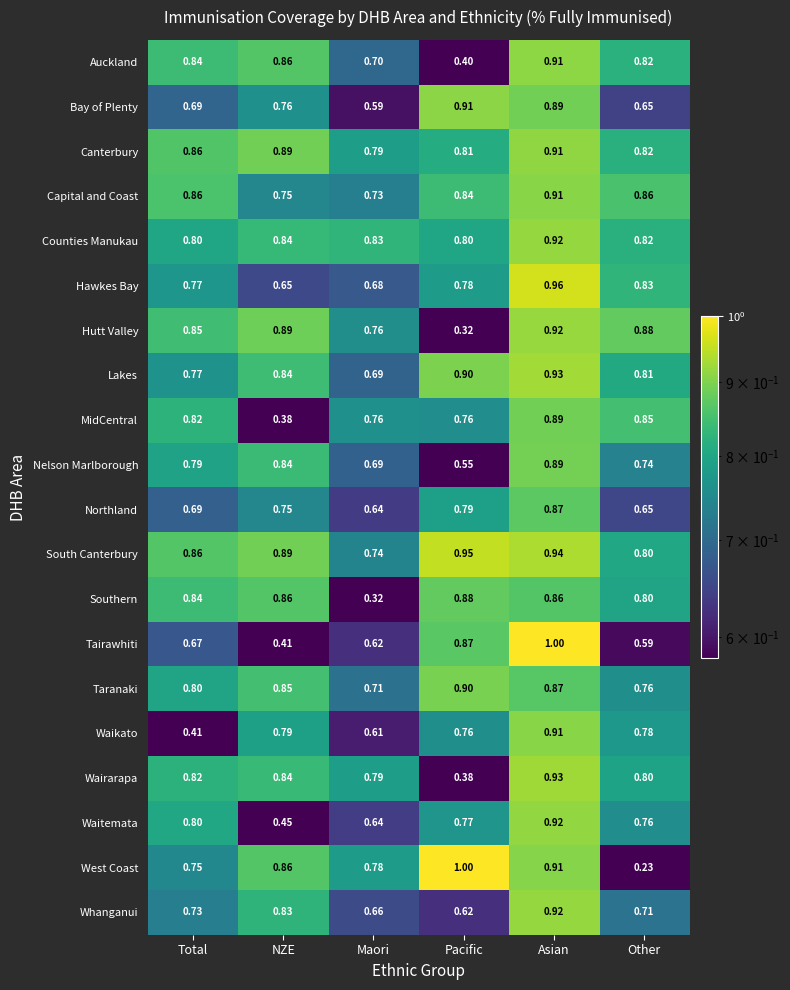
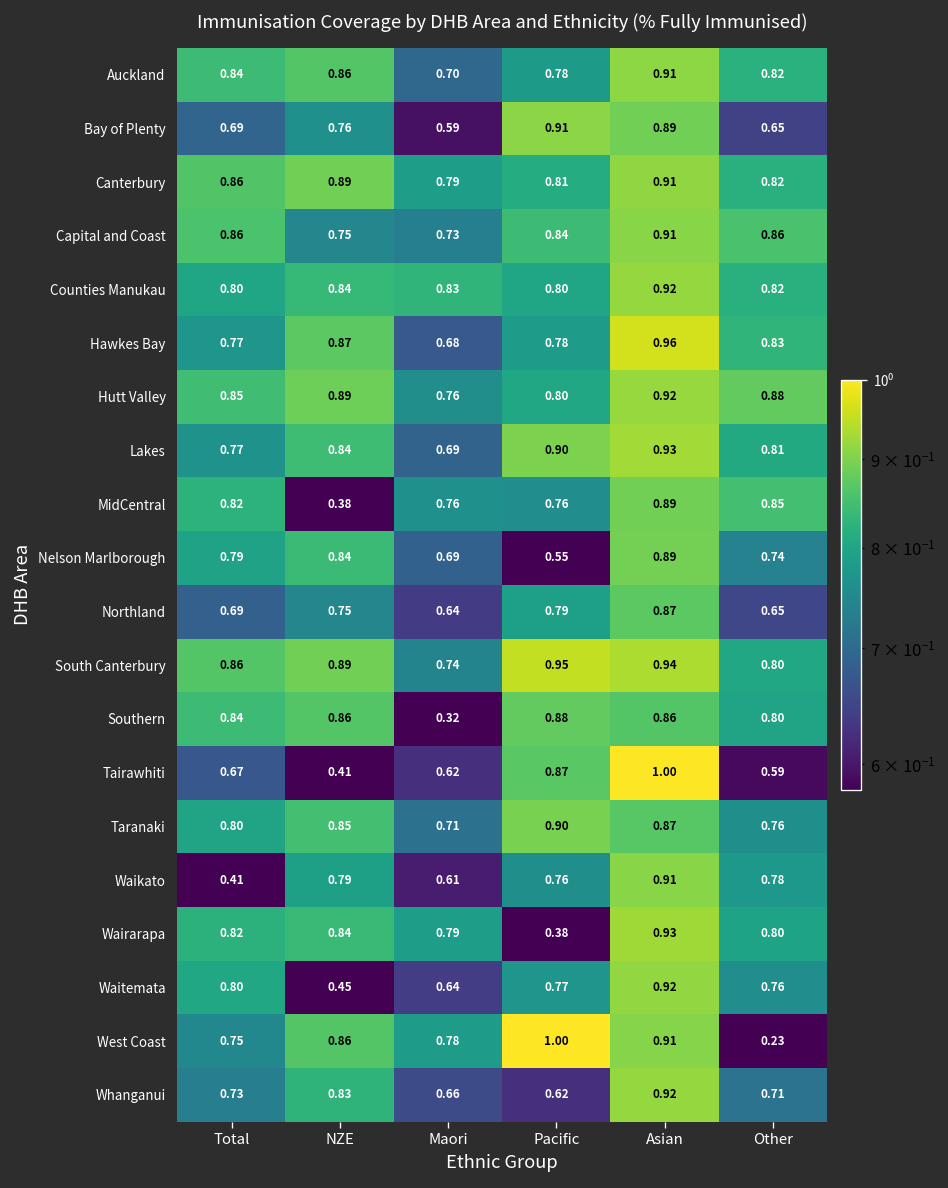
Auckland, Pacific: 0.40 -> 0.78
Hawkes Bay, NZE: 0.65 -> 0.87
Hutt Valley, Pacific: 0.32 -> 0.80
